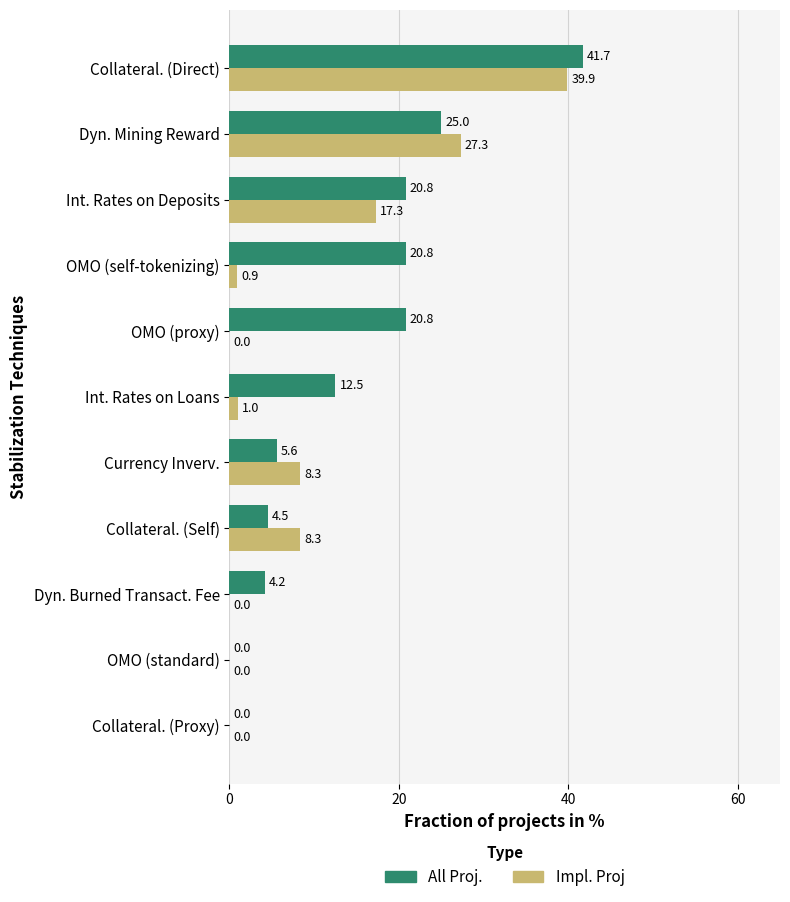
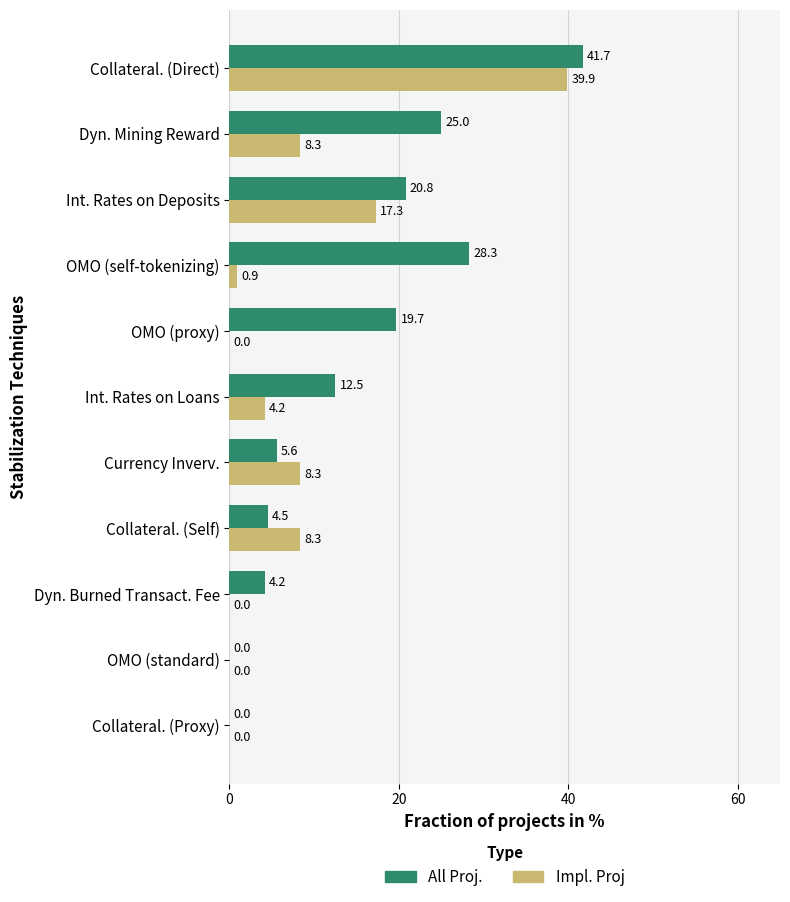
Impl. Proj, Dyn. Mining Reward: 27.3 -> 8.3
All Proj., OMO (self-tokenizing): 20.8 -> 28.3
All Proj., OMO (proxy): 20.8 -> 19.7
Impl. Proj, Int. Rates on Loans: 1.0 -> 4.2
